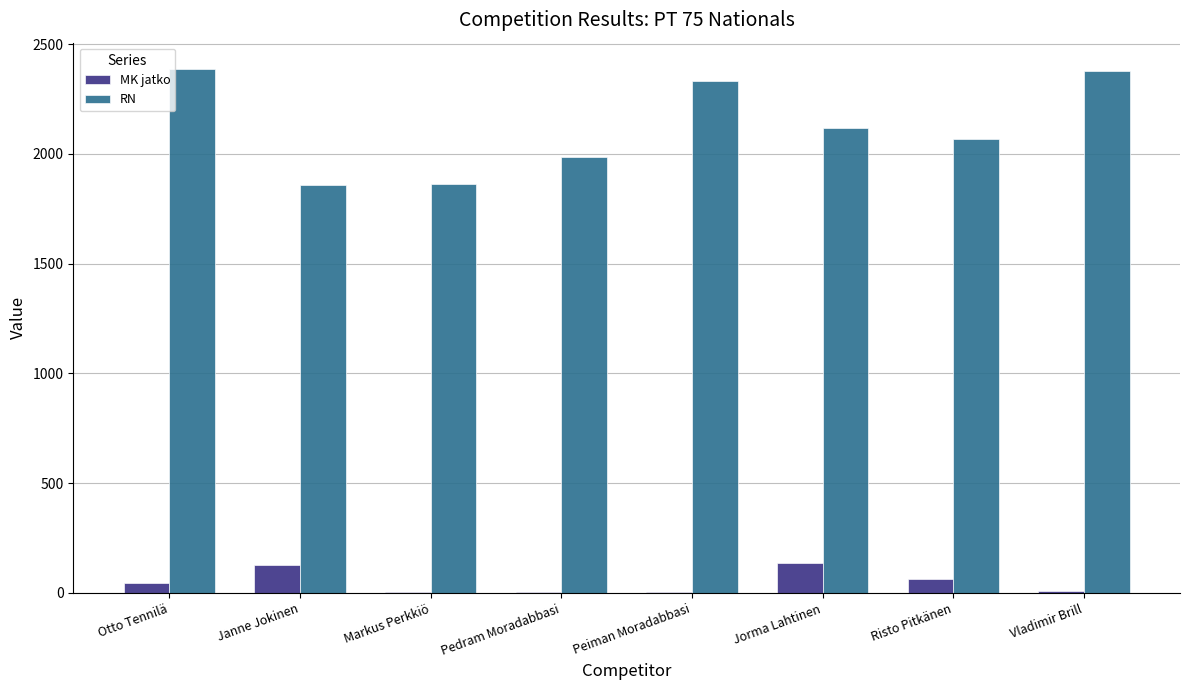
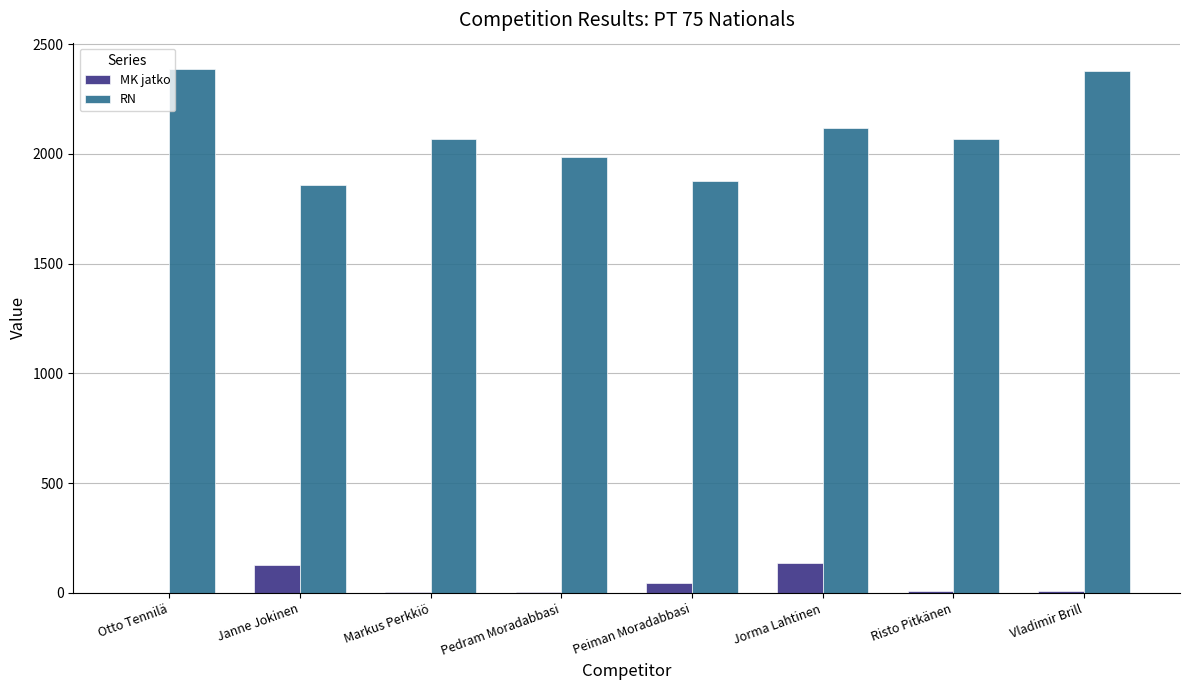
MK jatko, Otto Tennilä: 40 -> 0
RN, Markus Perkkiö: 1860 -> 2070
MK jatko, Peiman Moradabbasi: 10 -> 40
RN, Peiman Moradabbasi: 2330 -> 1880
MK jatko, Risto Pitkänen: 60 -> 10
